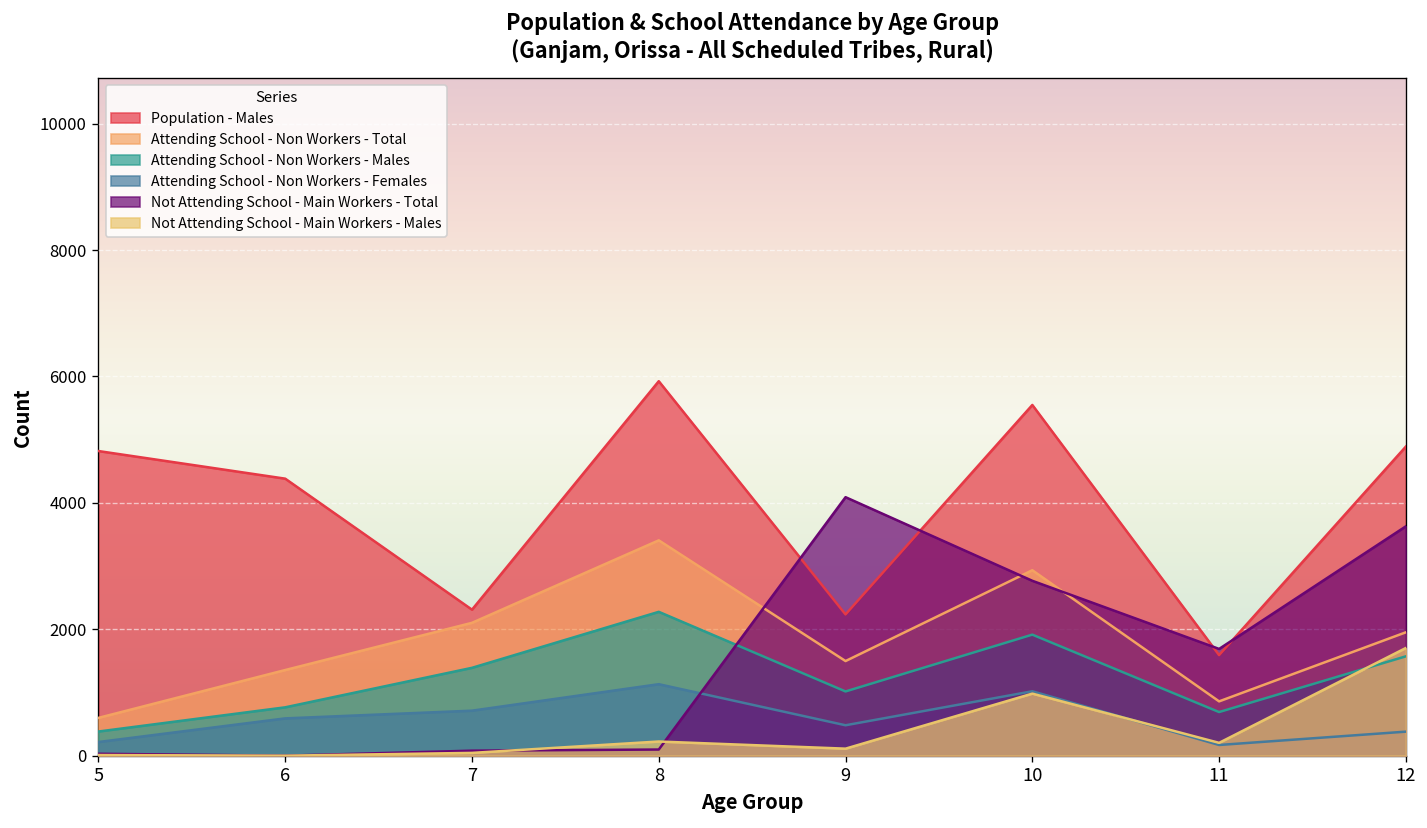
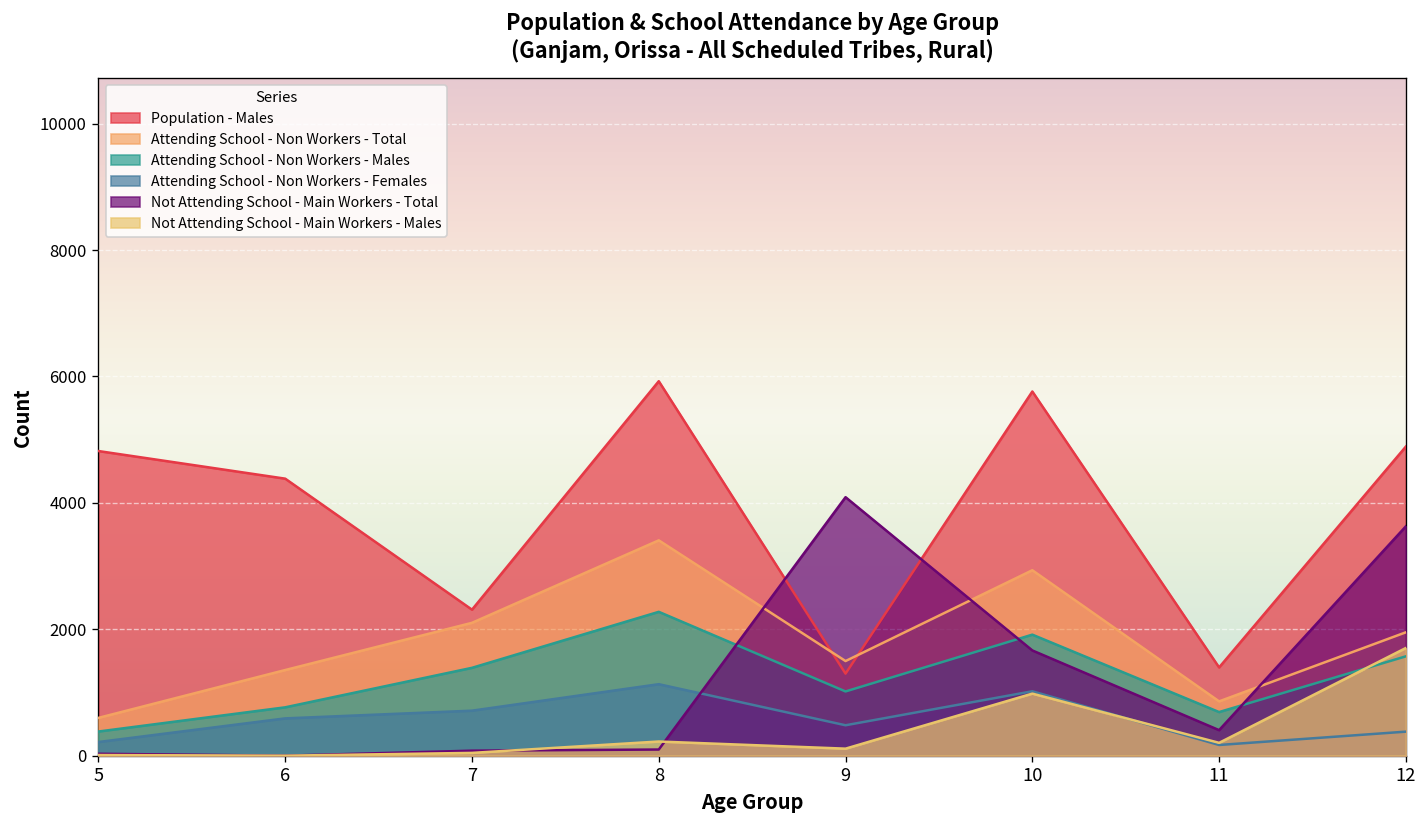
Population - Males, 9: 2200 -> 1300
Population - Males, 10: 5500 -> 5800
Not Attending School - Main Workers - Total, 10: 2800 -> 1700
Population - Males, 11: 1600 -> 1400
Not Attending School - Main Workers - Total, 11: 1700 -> 400
